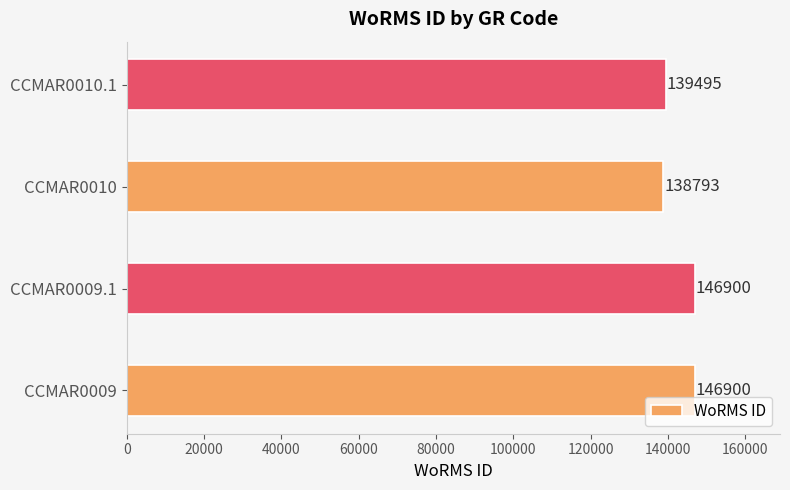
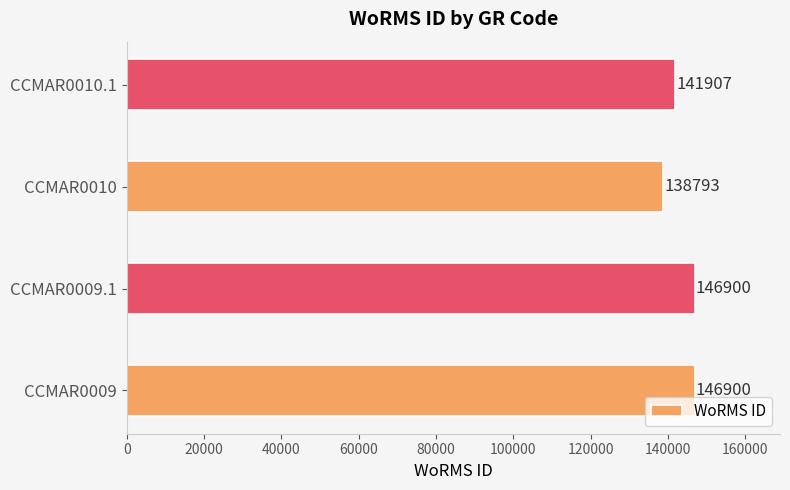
CCMAR0010.1: 139495 -> 141907
